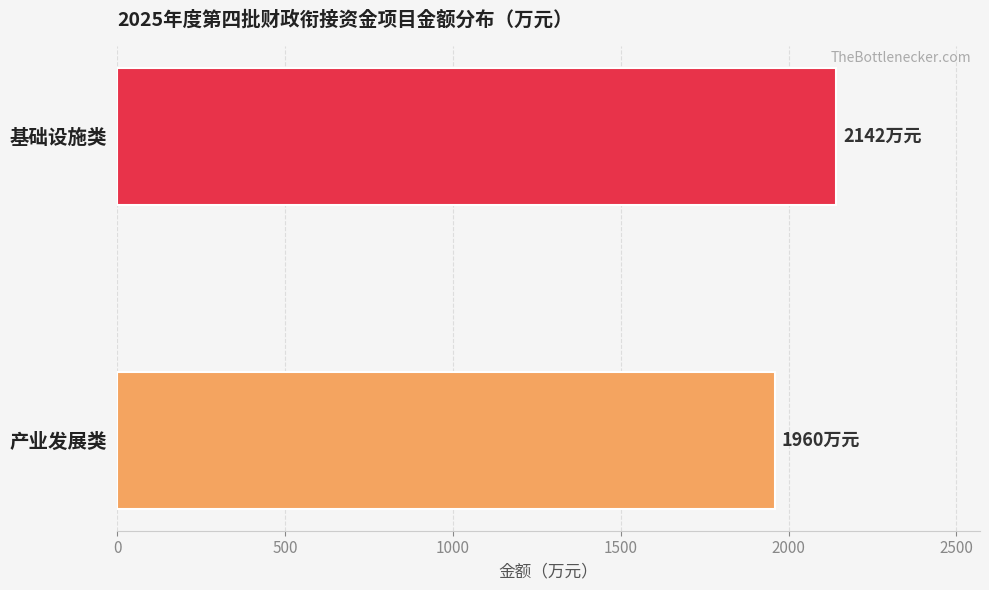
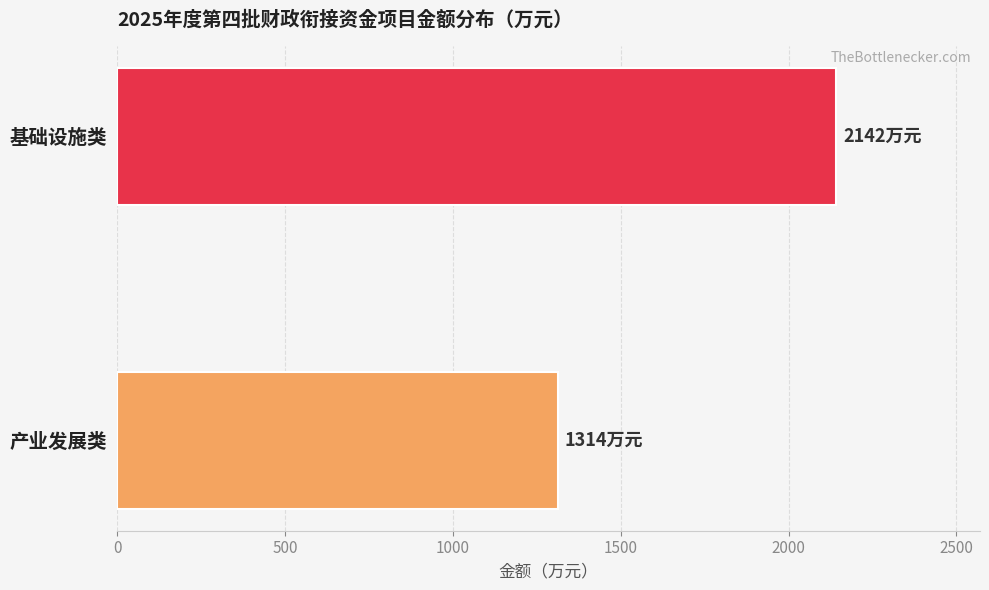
产业发展类: 1960 -> 1314
